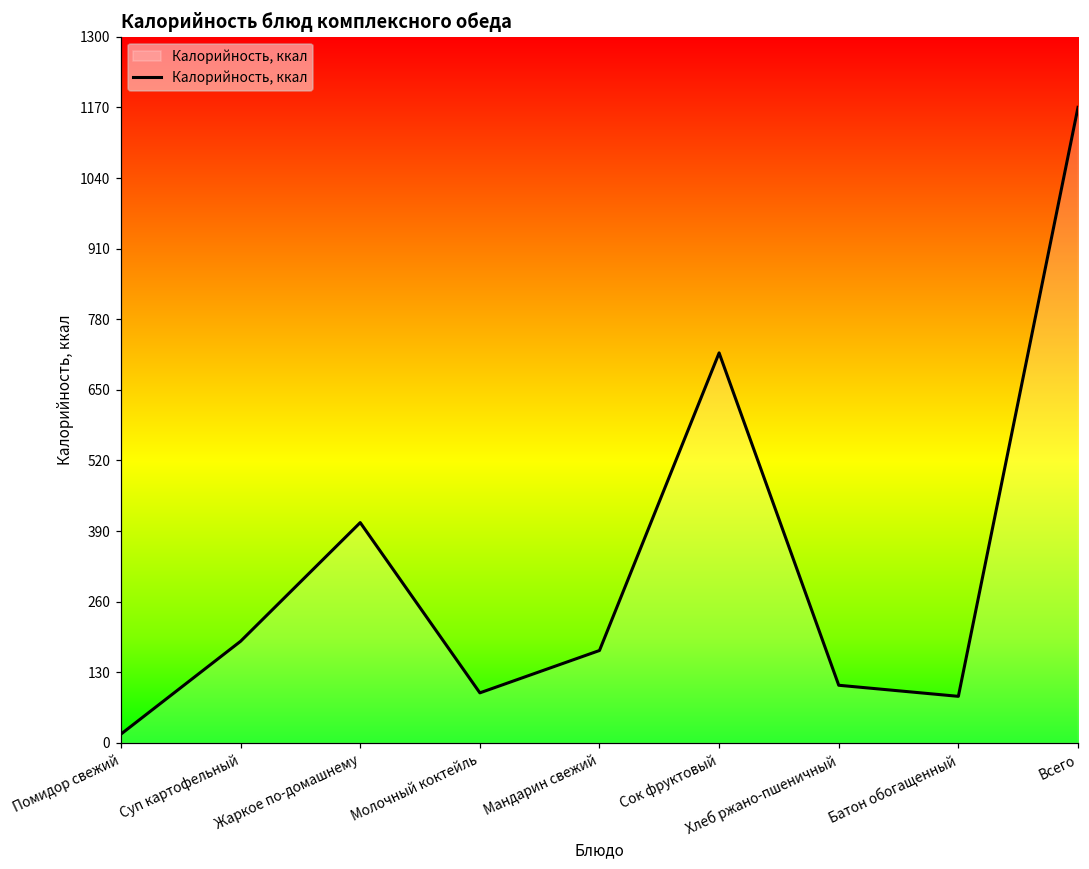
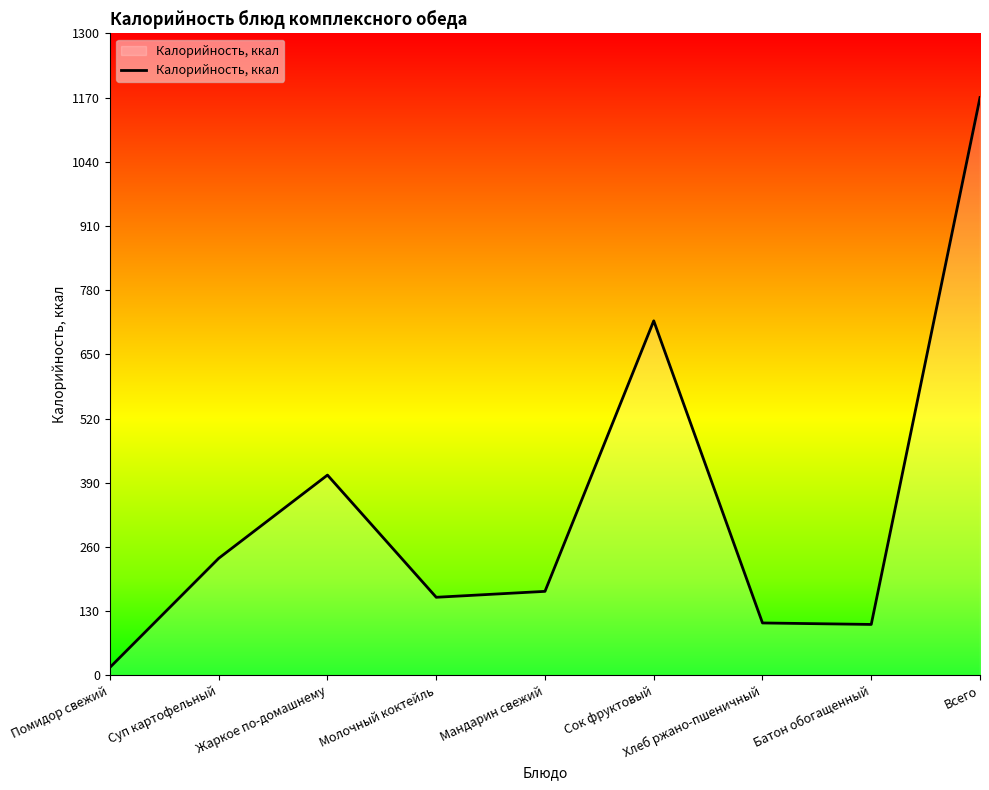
Суп картофельный: 190 -> 240
Молочный коктейль: 90 -> 160
Батон обогащенный: 90 -> 100
